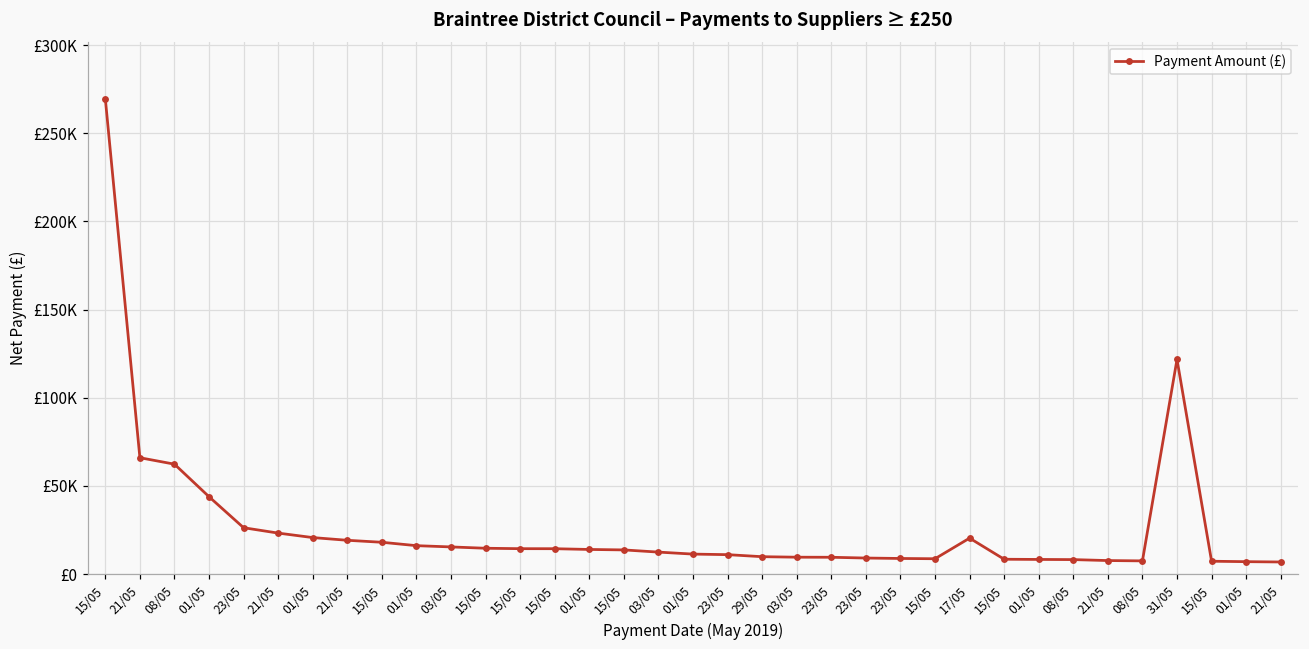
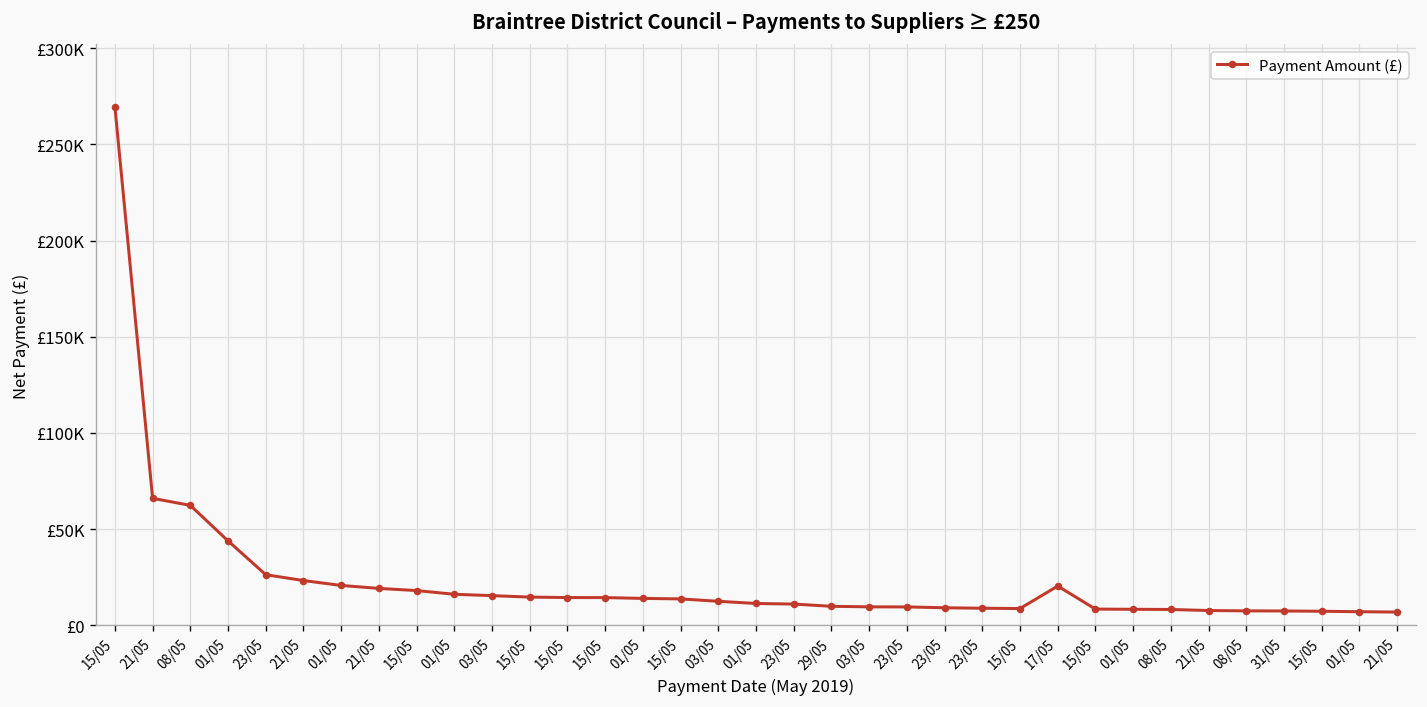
31/05: £122000 -> £7000
